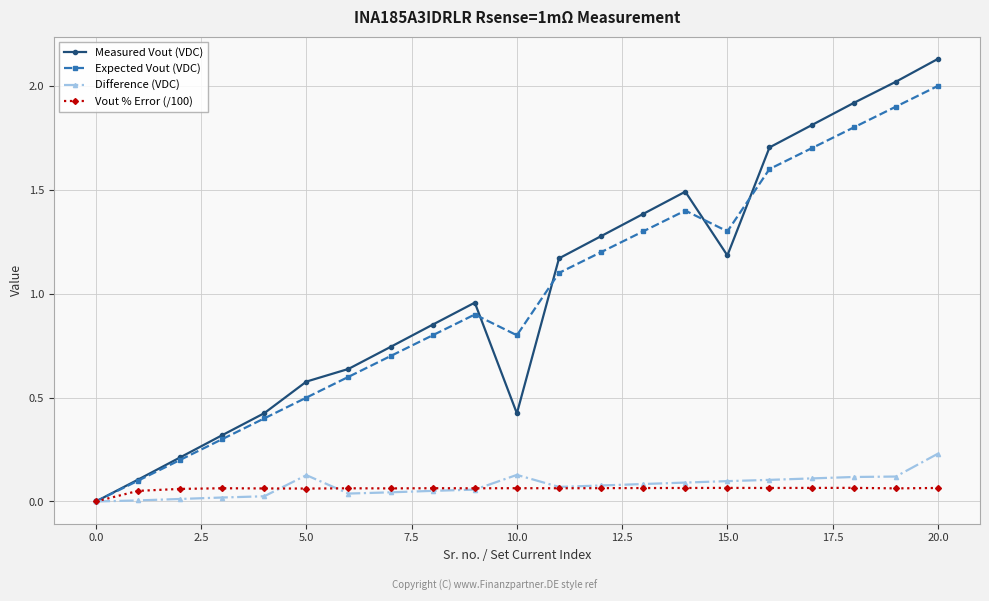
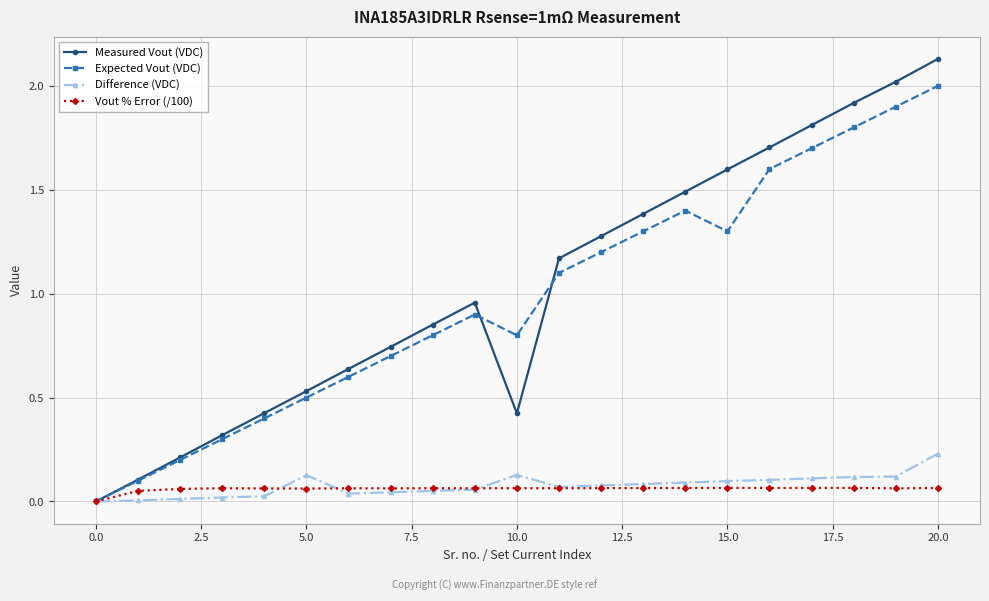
Measured Vout (VDC), 5.0: 0.58 -> 0.53
Measured Vout (VDC), 15.0: 1.18 -> 1.60
